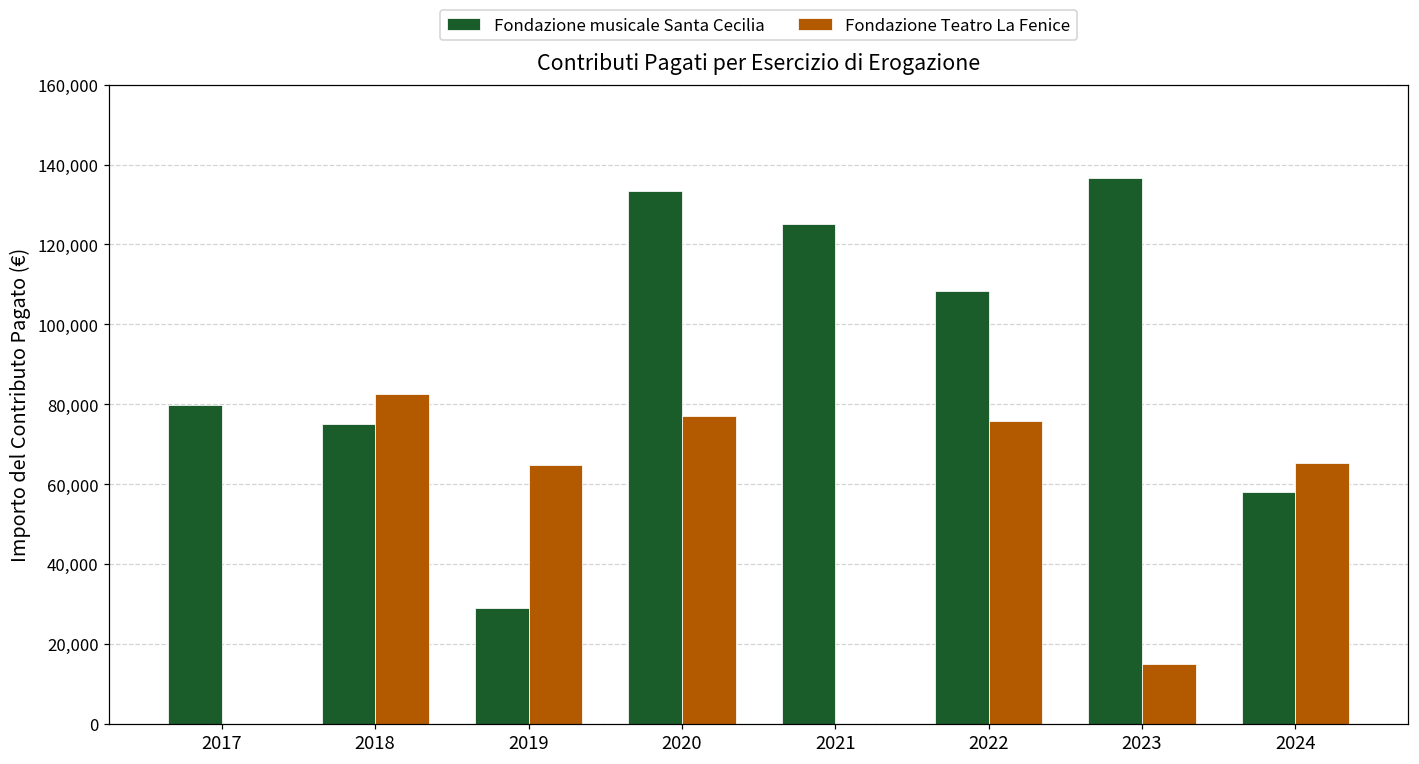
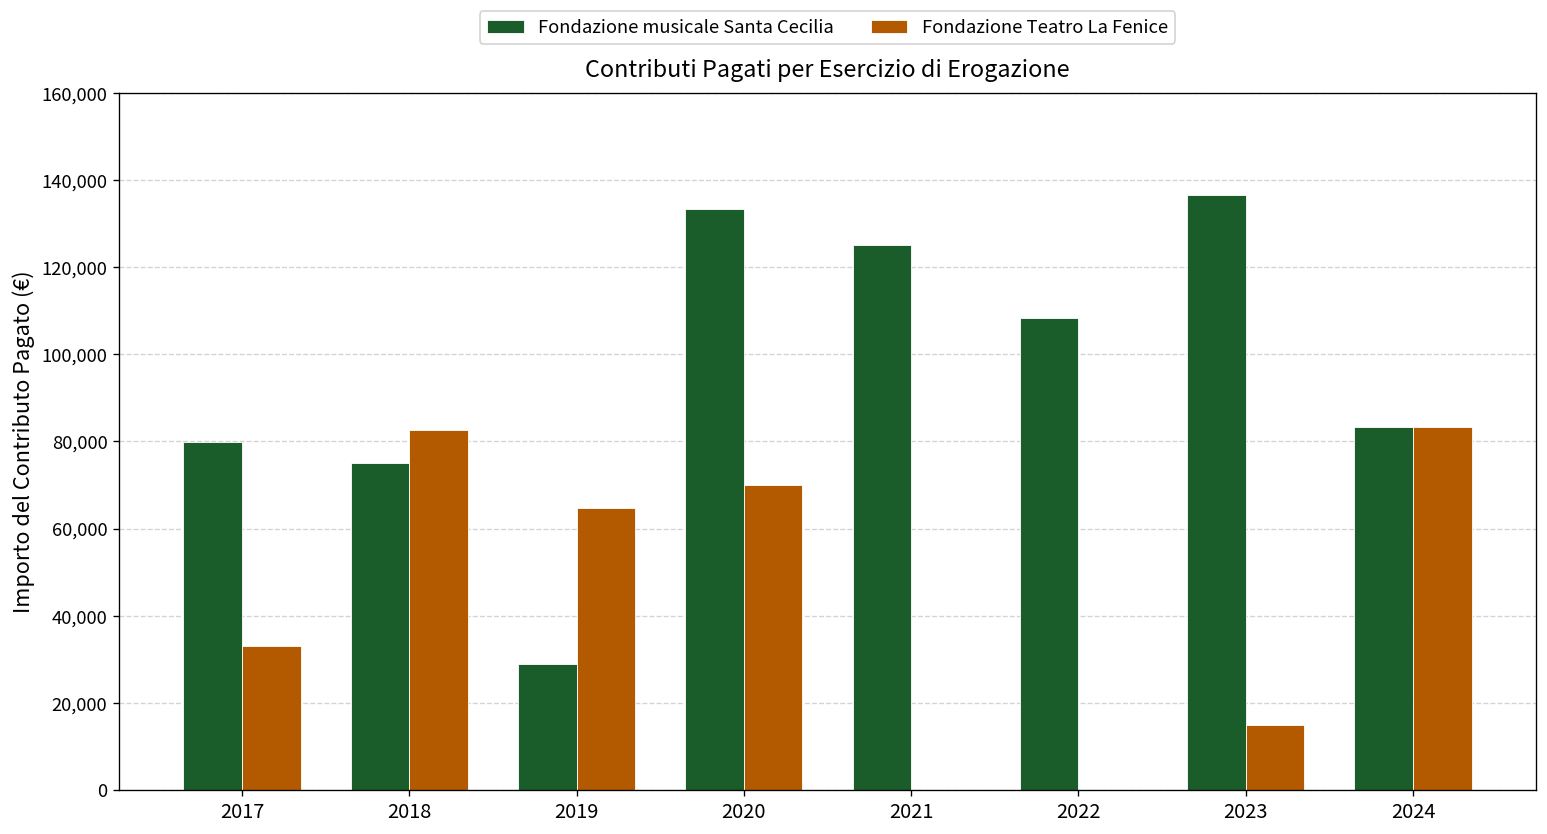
Fondazione Teatro La Fenice, 2017: 0 -> 33,000
Fondazione Teatro La Fenice, 2020: 77,000 -> 70,000
Fondazione Teatro La Fenice, 2022: 76,000 -> 0
Fondazione musicale Santa Cecilia, 2024: 58,000 -> 83,000
Fondazione Teatro La Fenice, 2024: 65,000 -> 83,000
